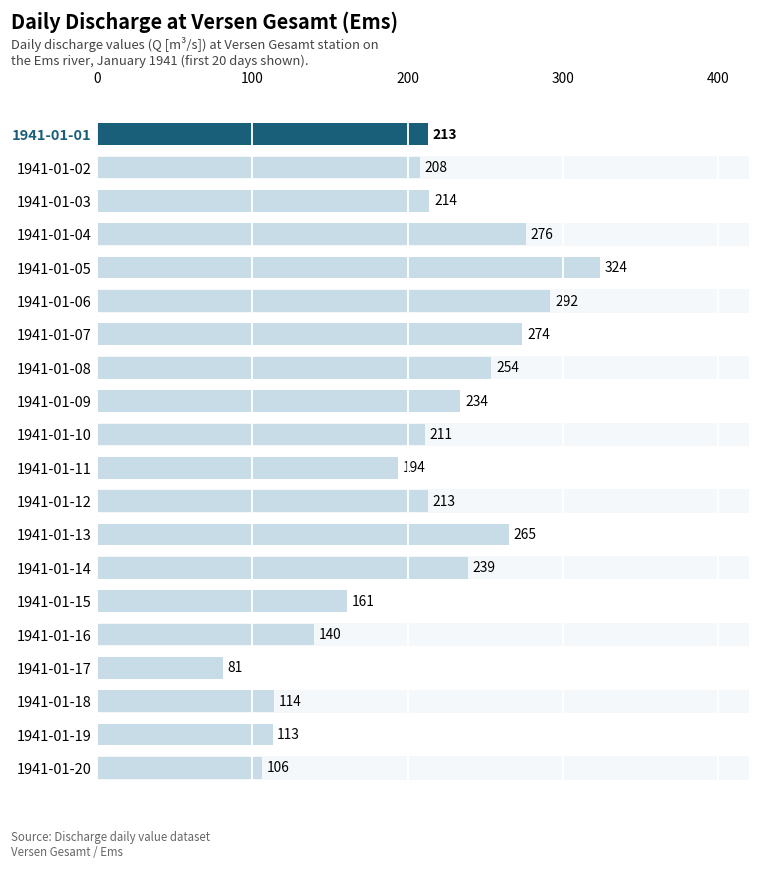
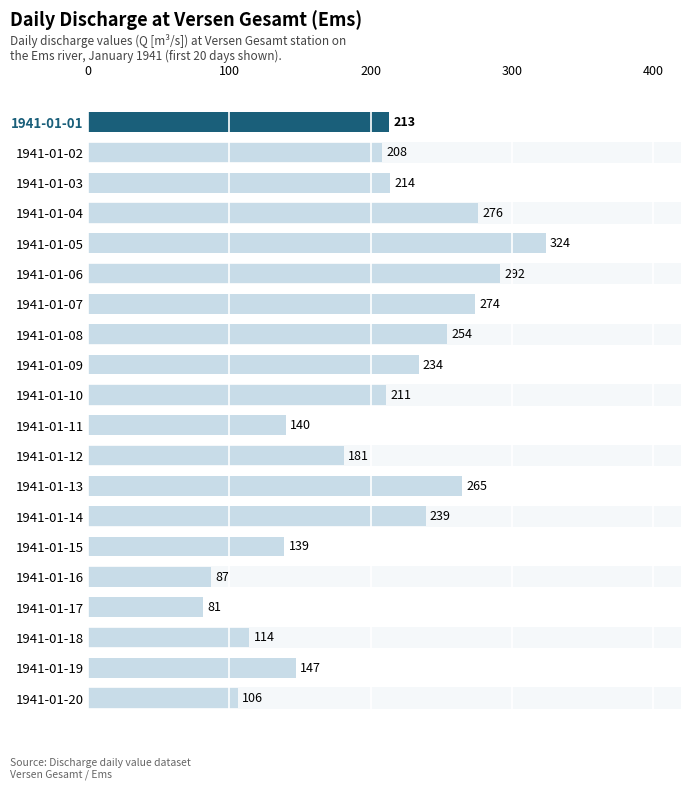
1941-01-11: 194 -> 140
1941-01-12: 213 -> 181
1941-01-15: 161 -> 139
1941-01-16: 140 -> 87
1941-01-19: 113 -> 147
